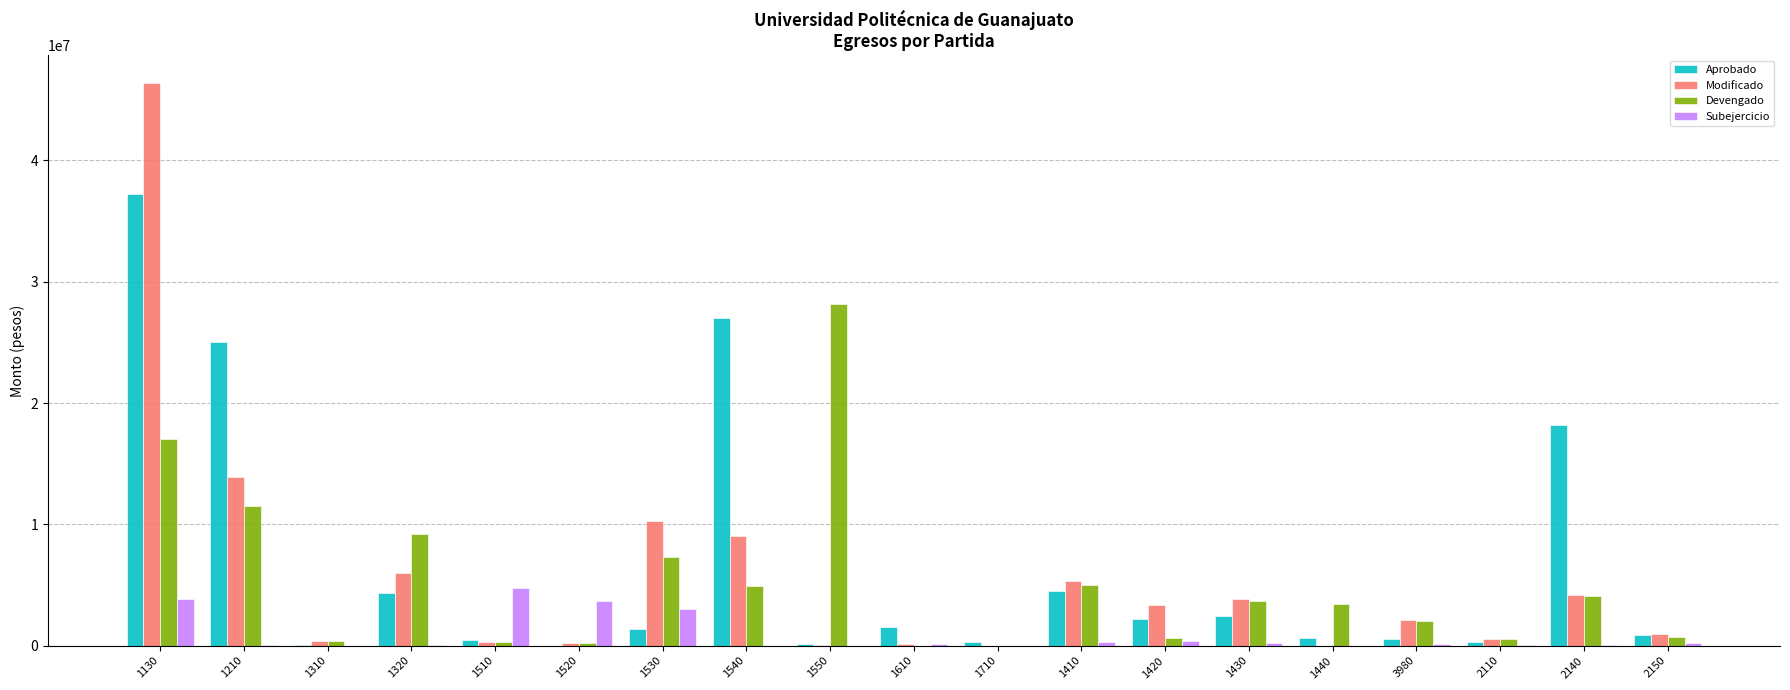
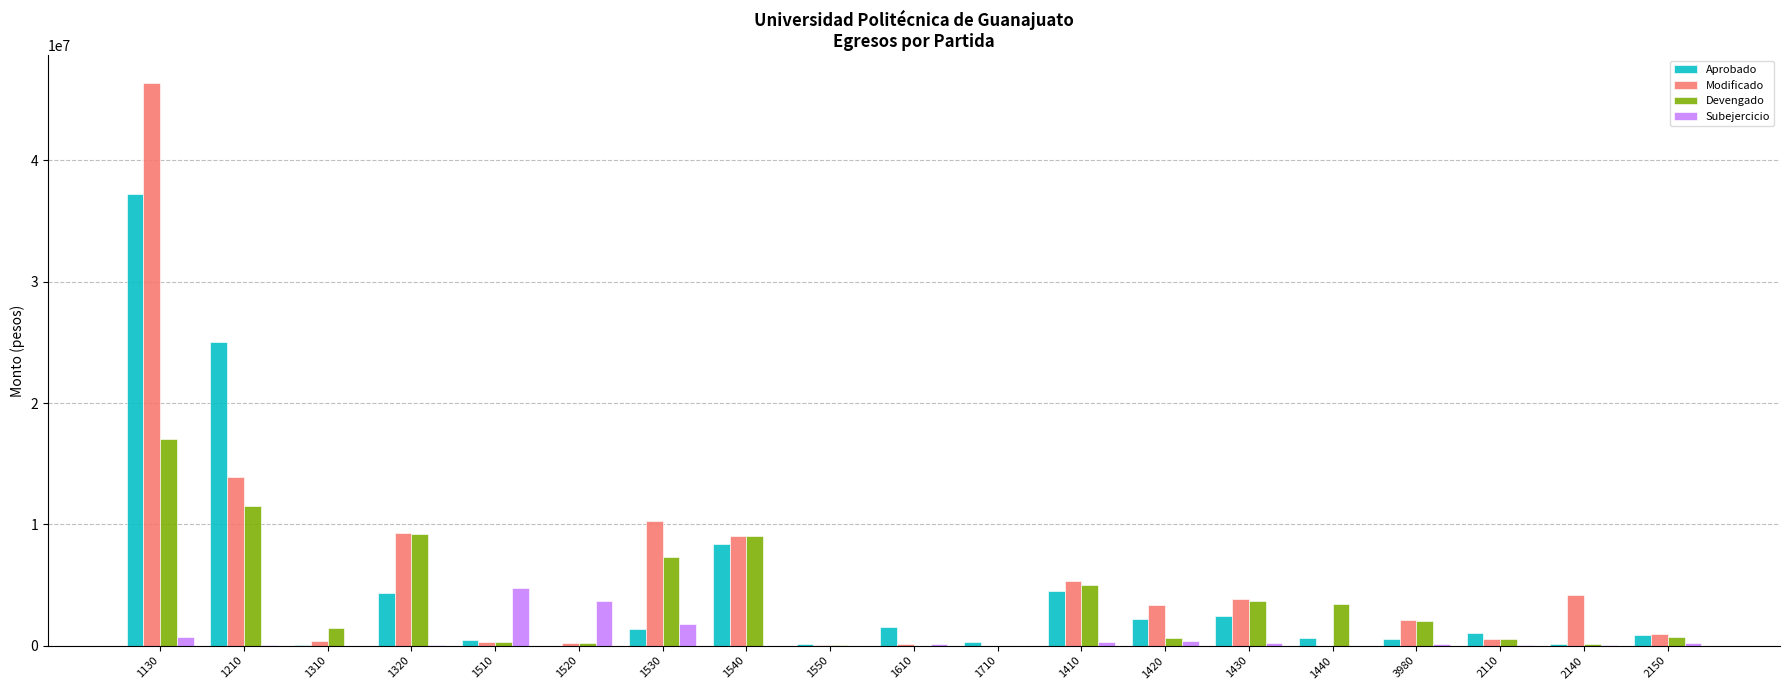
Subejercicio, 1130: 3800000 -> 700000
Devengado, 1310: 400000 -> 1400000
Modificado, 1320: 6000000 -> 9300000
Subejercicio, 1530: 3000000 -> 1800000
Aprobado, 1540: 27000000 -> 8400000
Devengado, 1540: 4900000 -> 9100000
Devengado, 1550: 28200000 -> 0
Aprobado, 2110: 300000 -> 1000000
Aprobado, 2140: 18200000 -> 100000
Devengado, 2140: 4100000 -> 200000
